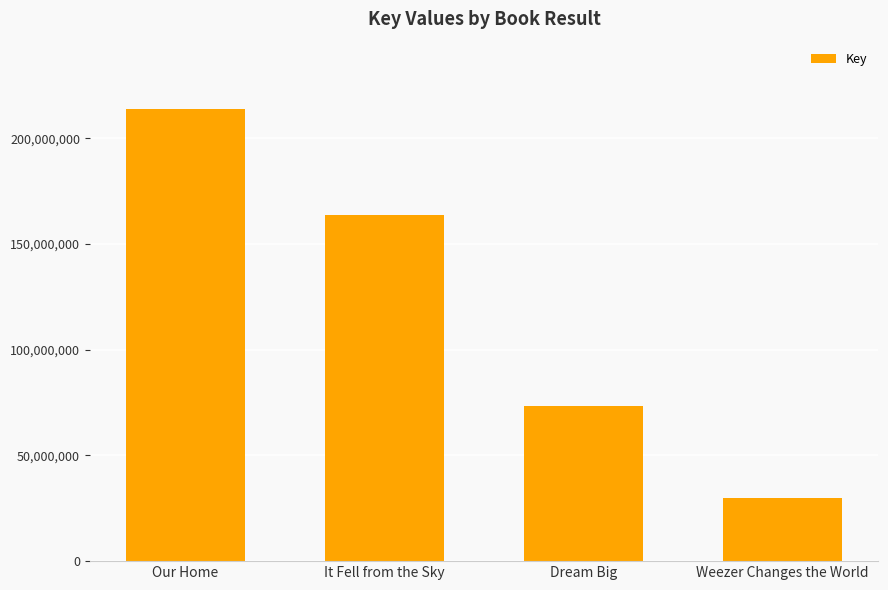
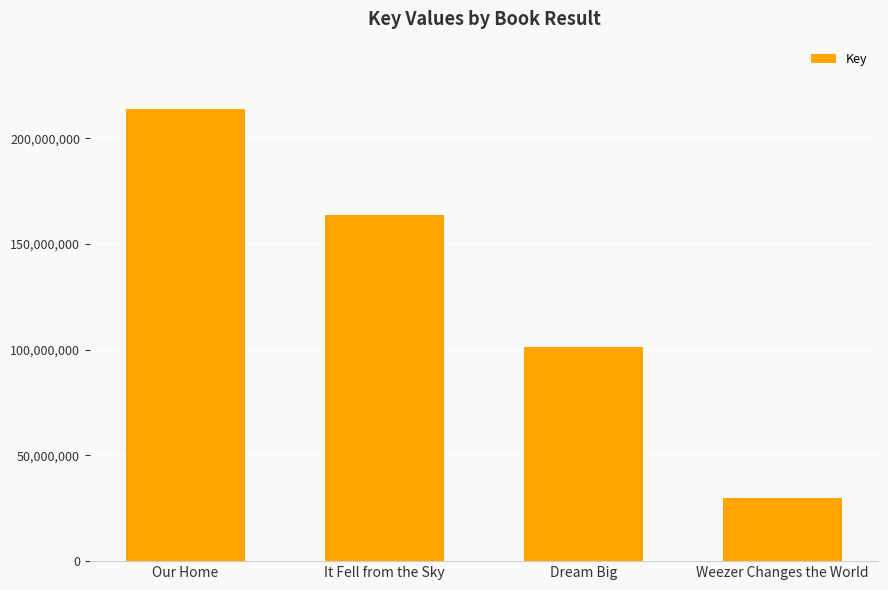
Dream Big: 73,000,000 -> 101,000,000
